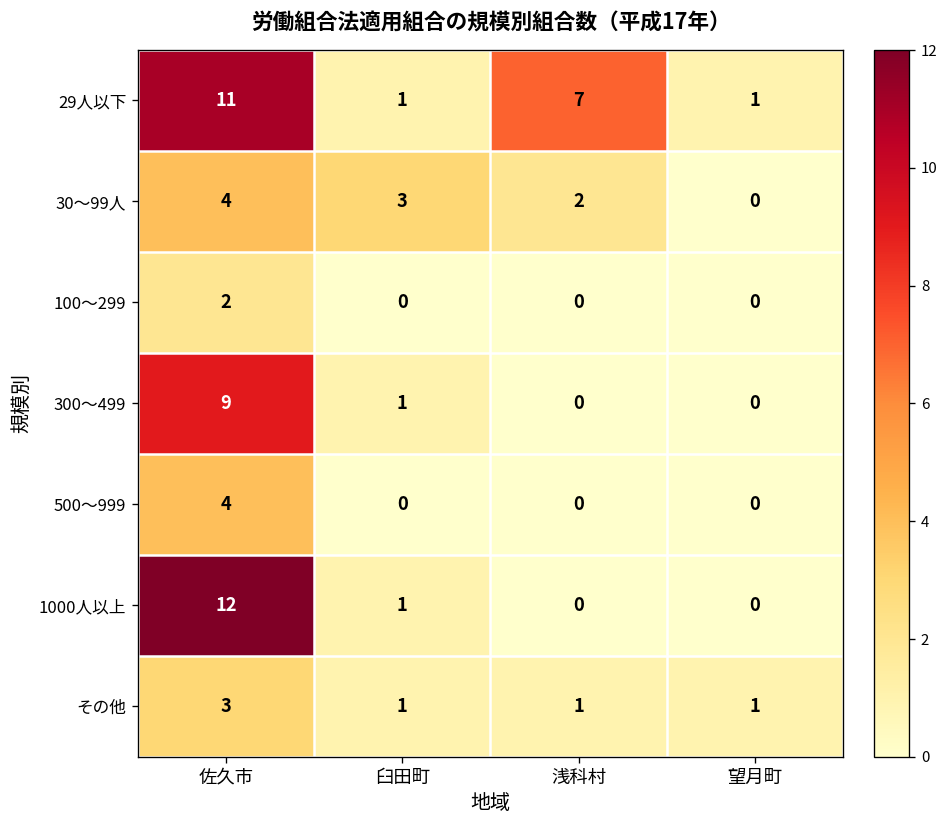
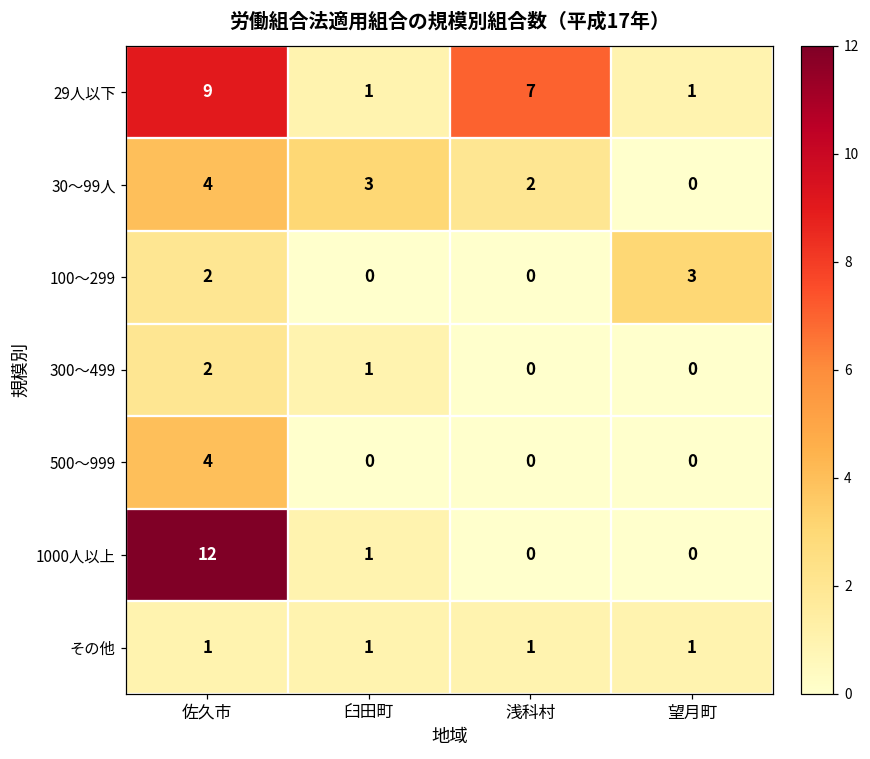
29人以下, 佐久市: 11 -> 9
100～299, 望月町: 0 -> 3
300～499, 佐久市: 9 -> 2
その他, 佐久市: 3 -> 1
